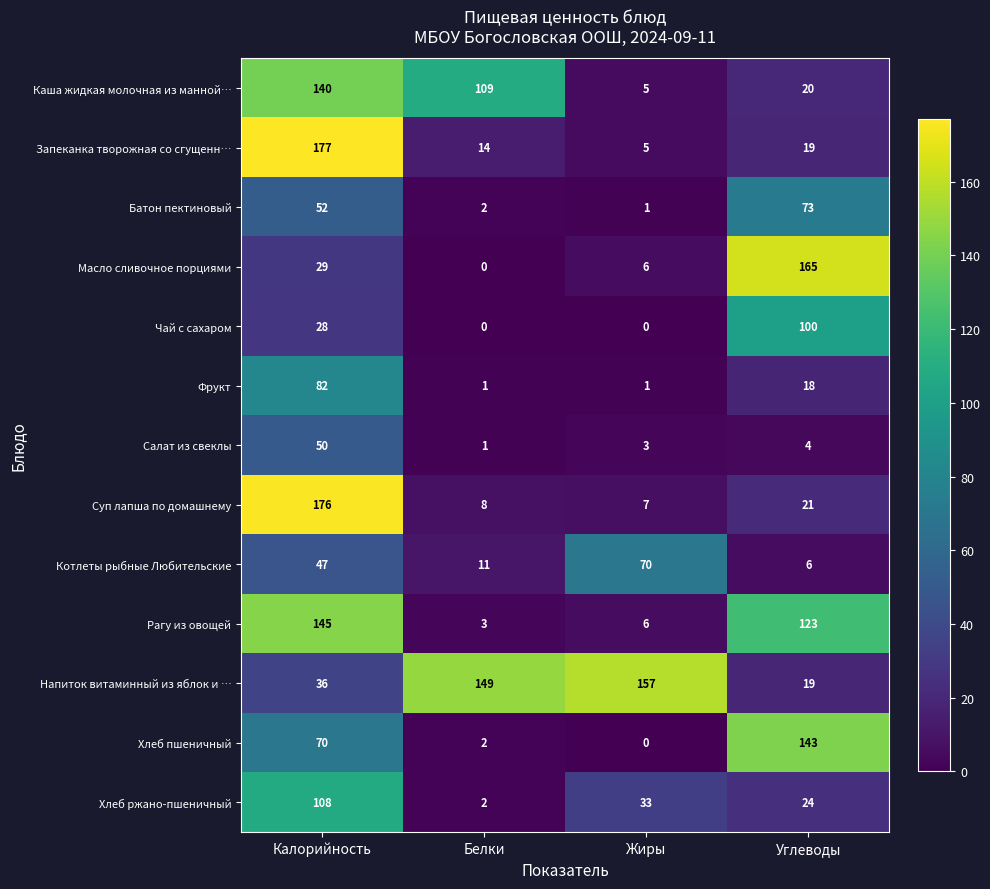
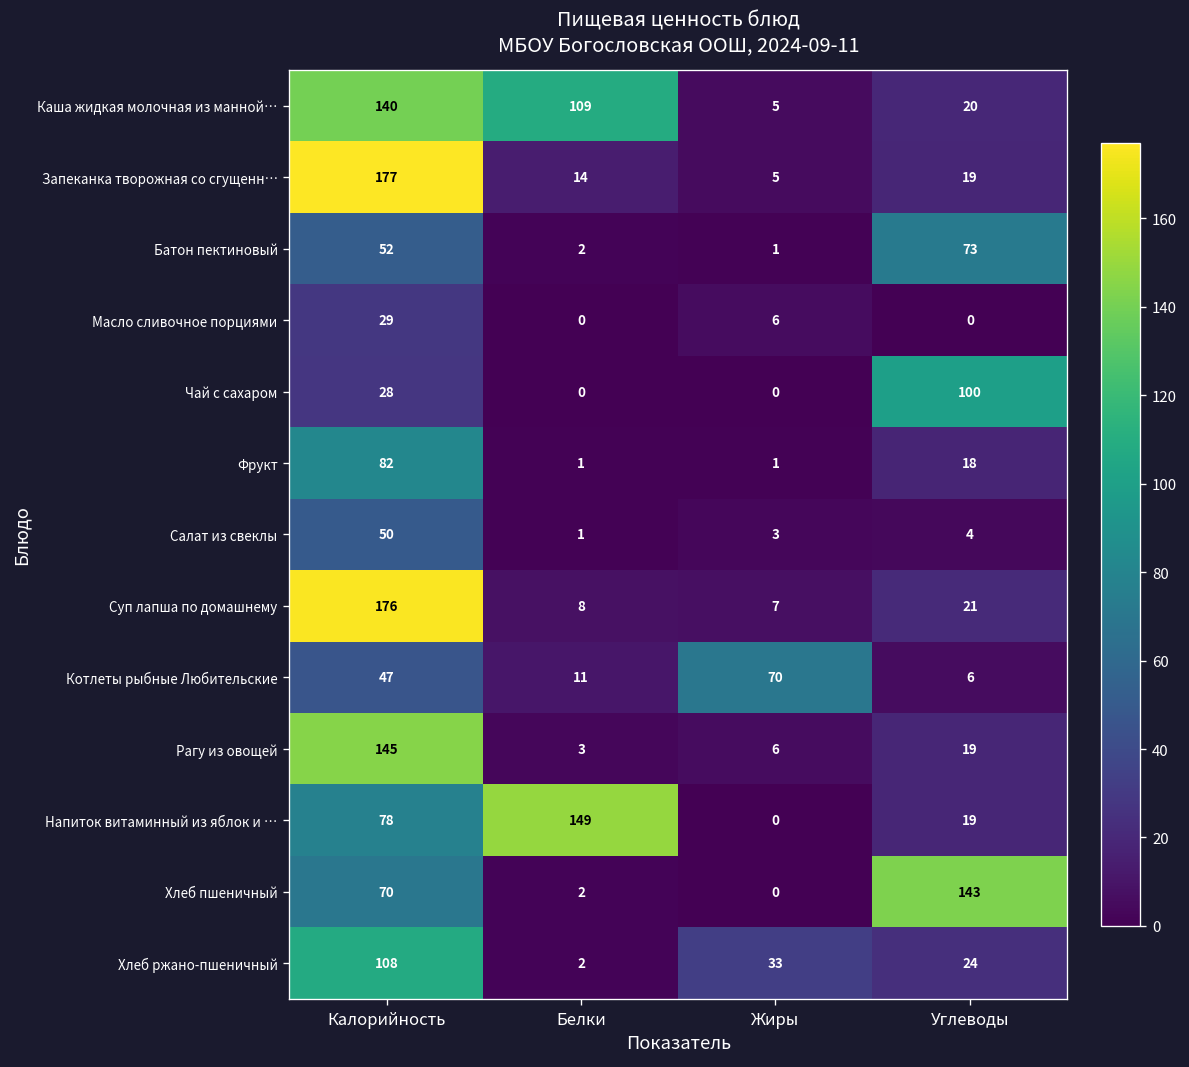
Масло сливочное порциями, Углеводы: 165 -> 0
Рагу из овощей, Углеводы: 123 -> 19
Напиток витаминный из яблок и …, Калорийность: 36 -> 78
Напиток витаминный из яблок и …, Жиры: 157 -> 0
